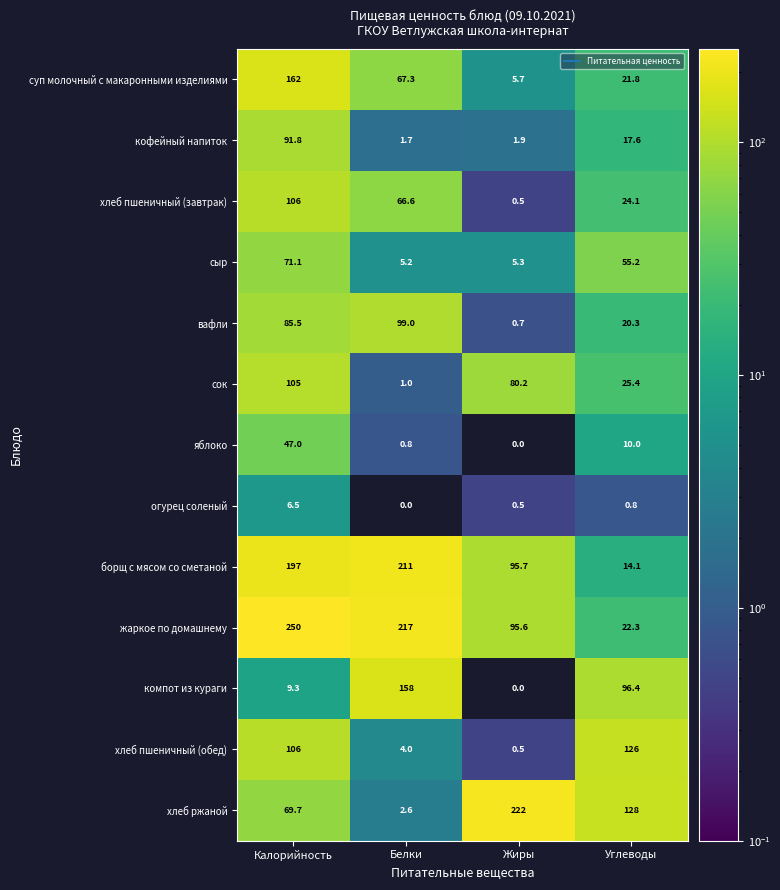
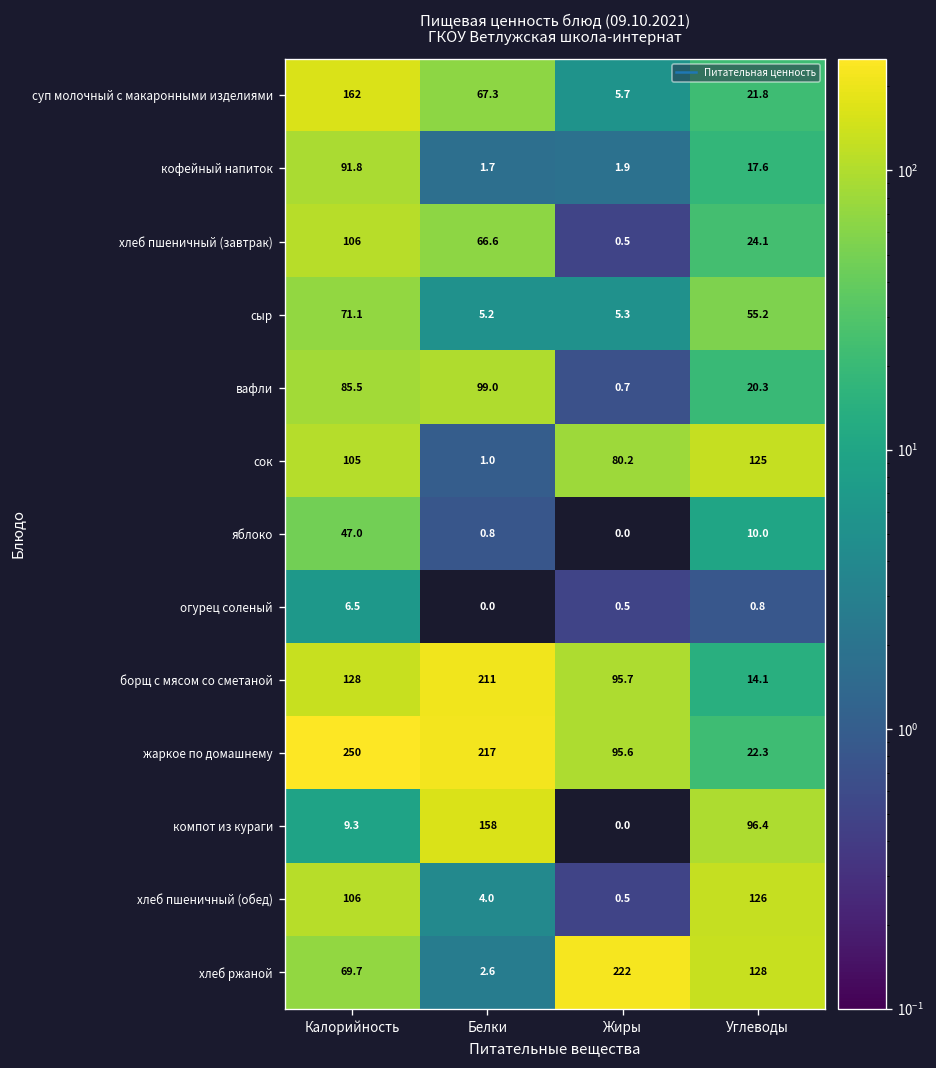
сок, Углеводы: 25.4 -> 125
борщ с мясом со сметаной, Калорийность: 197 -> 128
